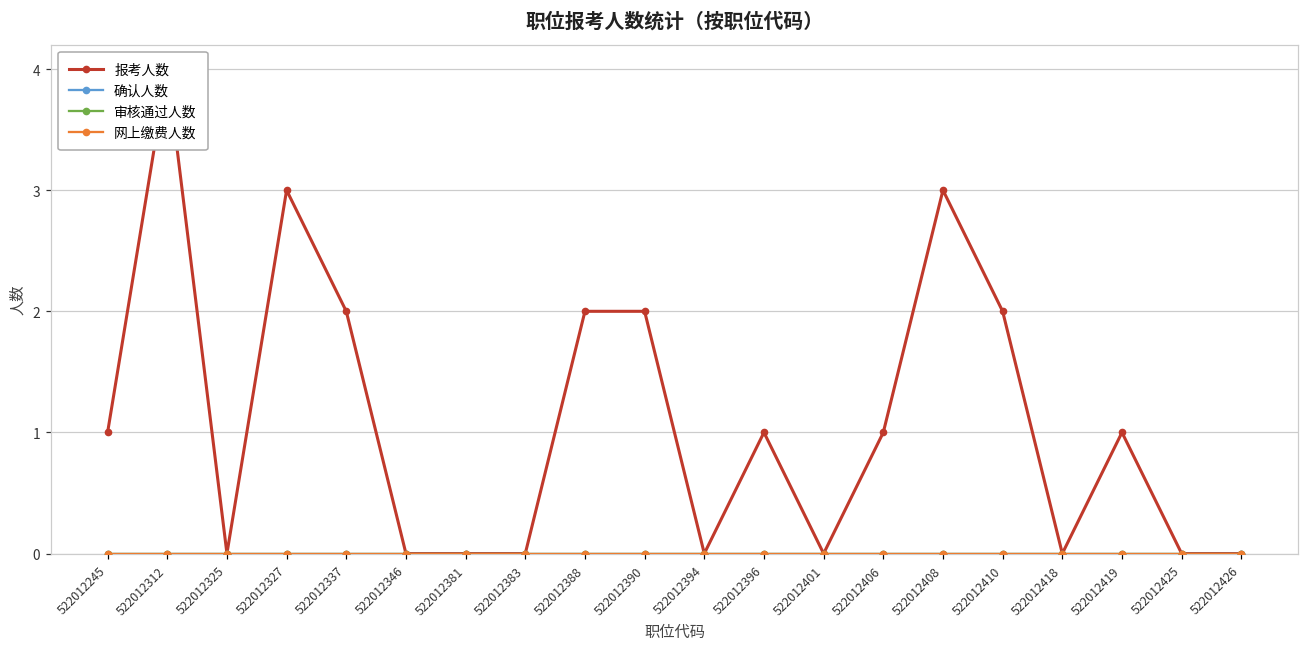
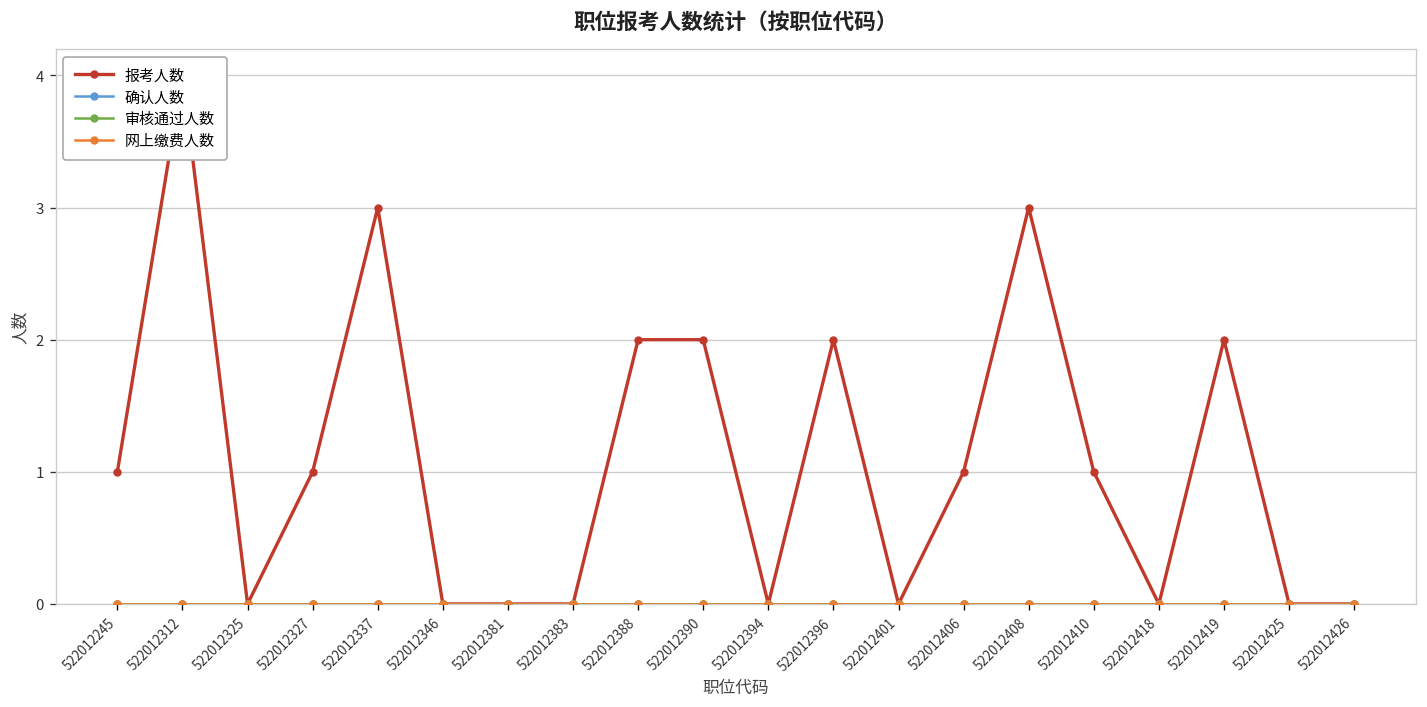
报考人数, 522012327: 3 -> 1
报考人数, 522012337: 2 -> 3
报考人数, 522012396: 1 -> 2
报考人数, 522012410: 2 -> 1
报考人数, 522012419: 1 -> 2
